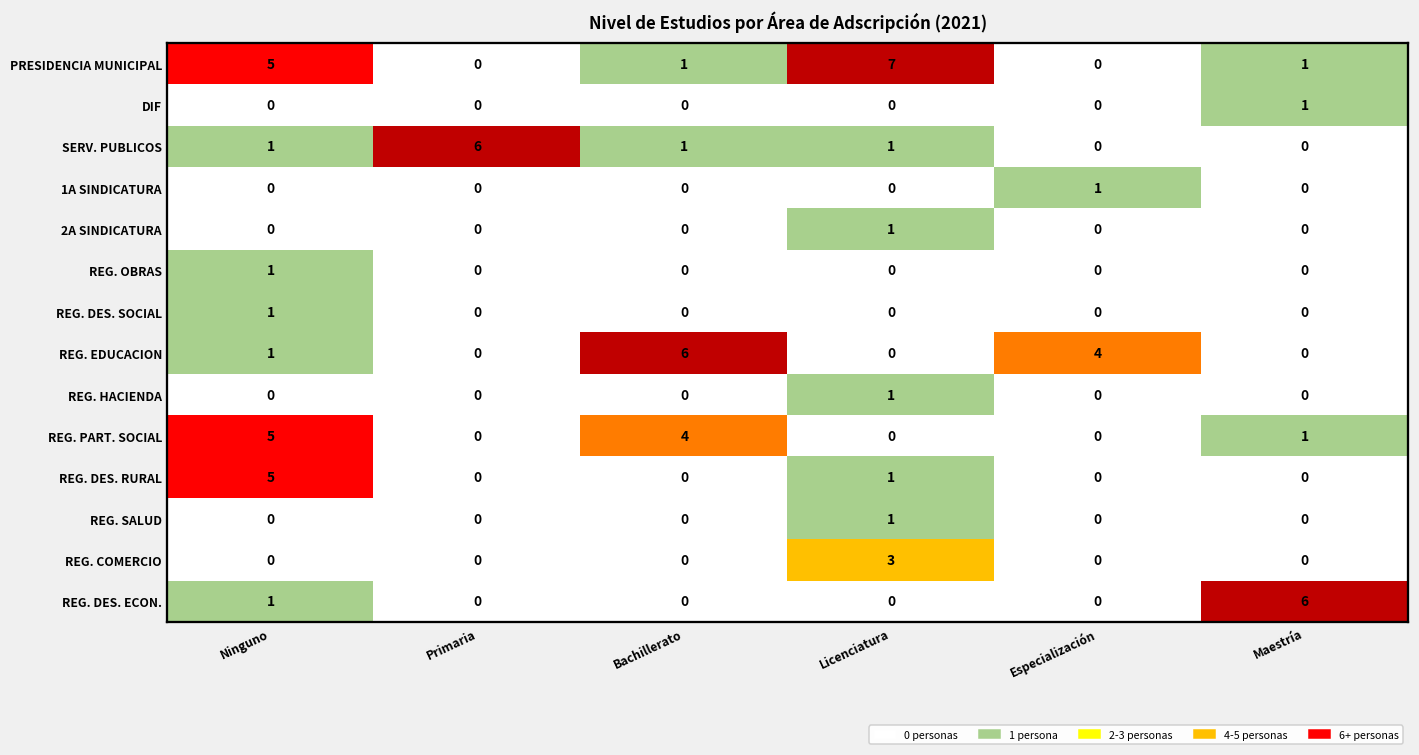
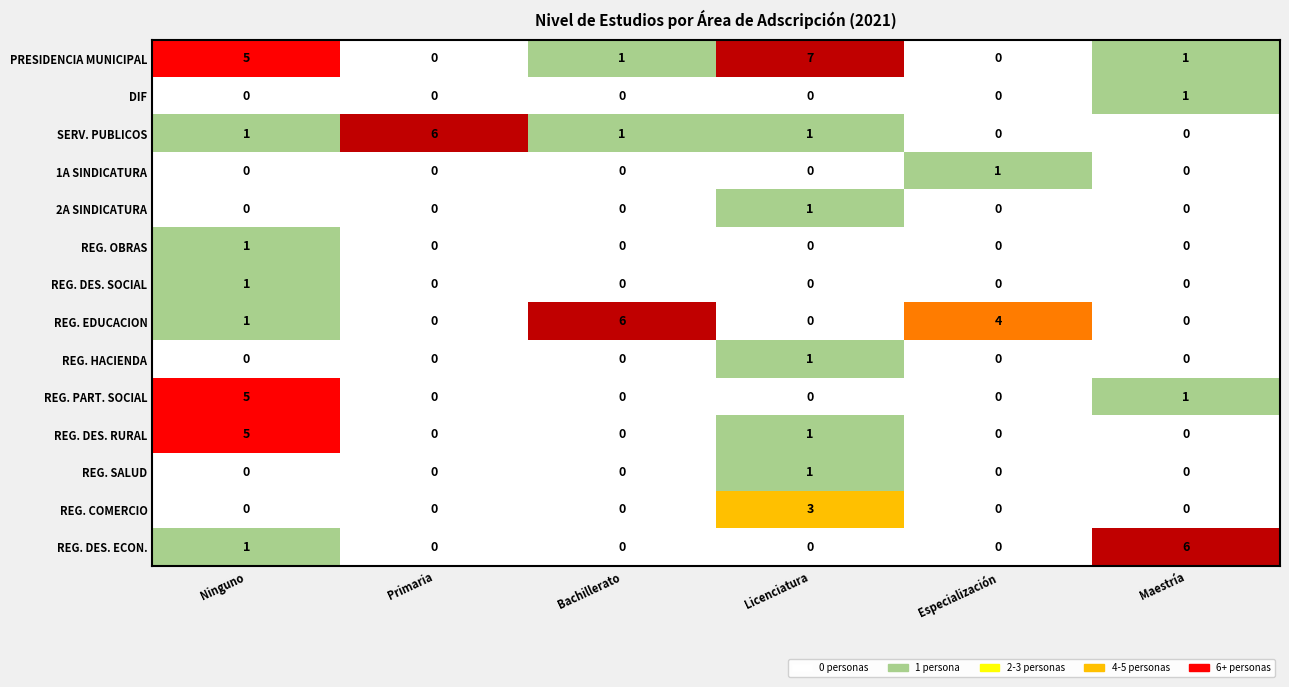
REG. PART. SOCIAL, Bachillerato: 4 -> 0
